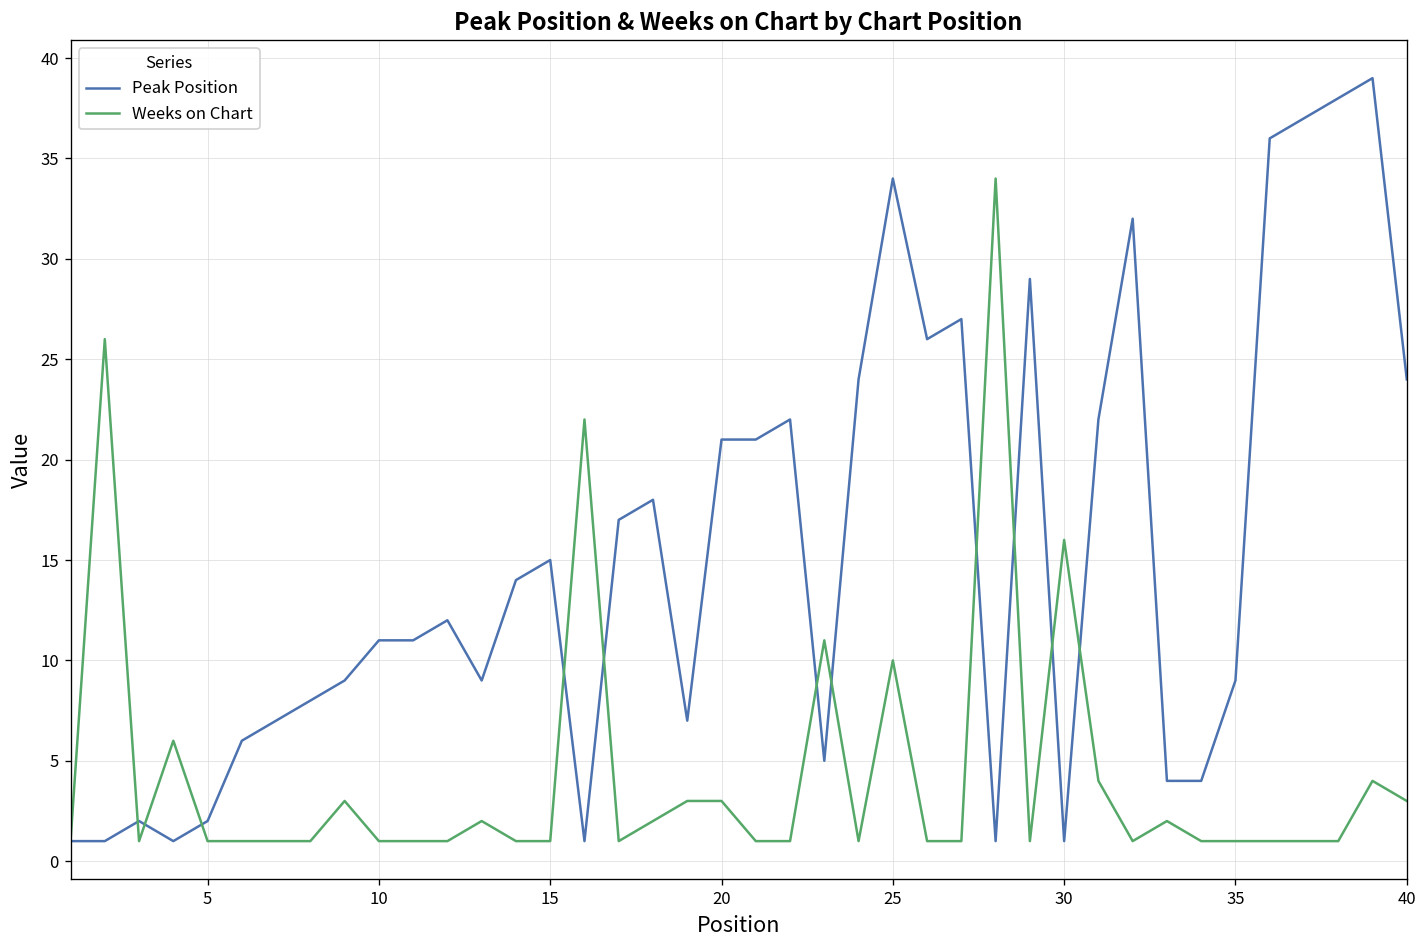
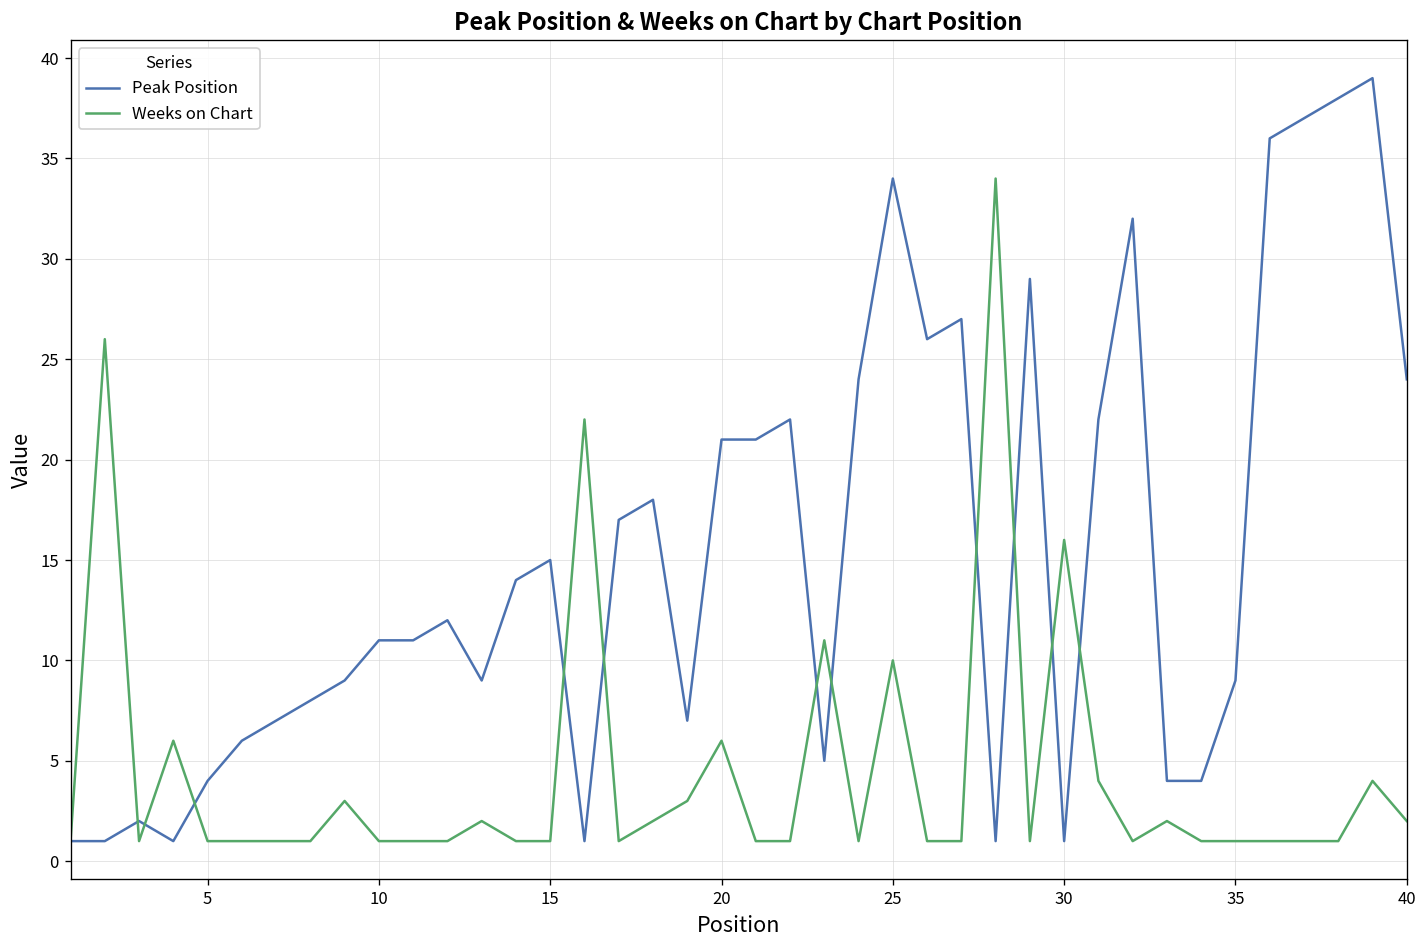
Peak Position, 5: 2 -> 4
Weeks on Chart, 20: 3 -> 6
Weeks on Chart, 40: 3 -> 2
